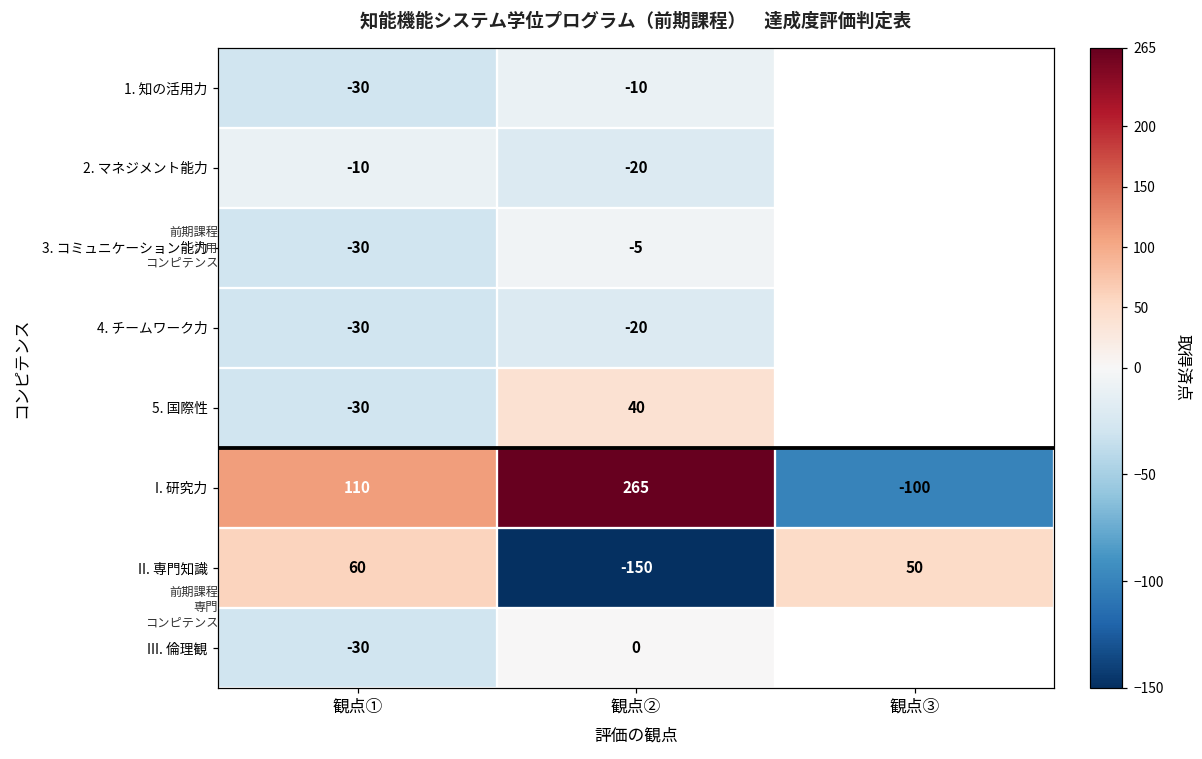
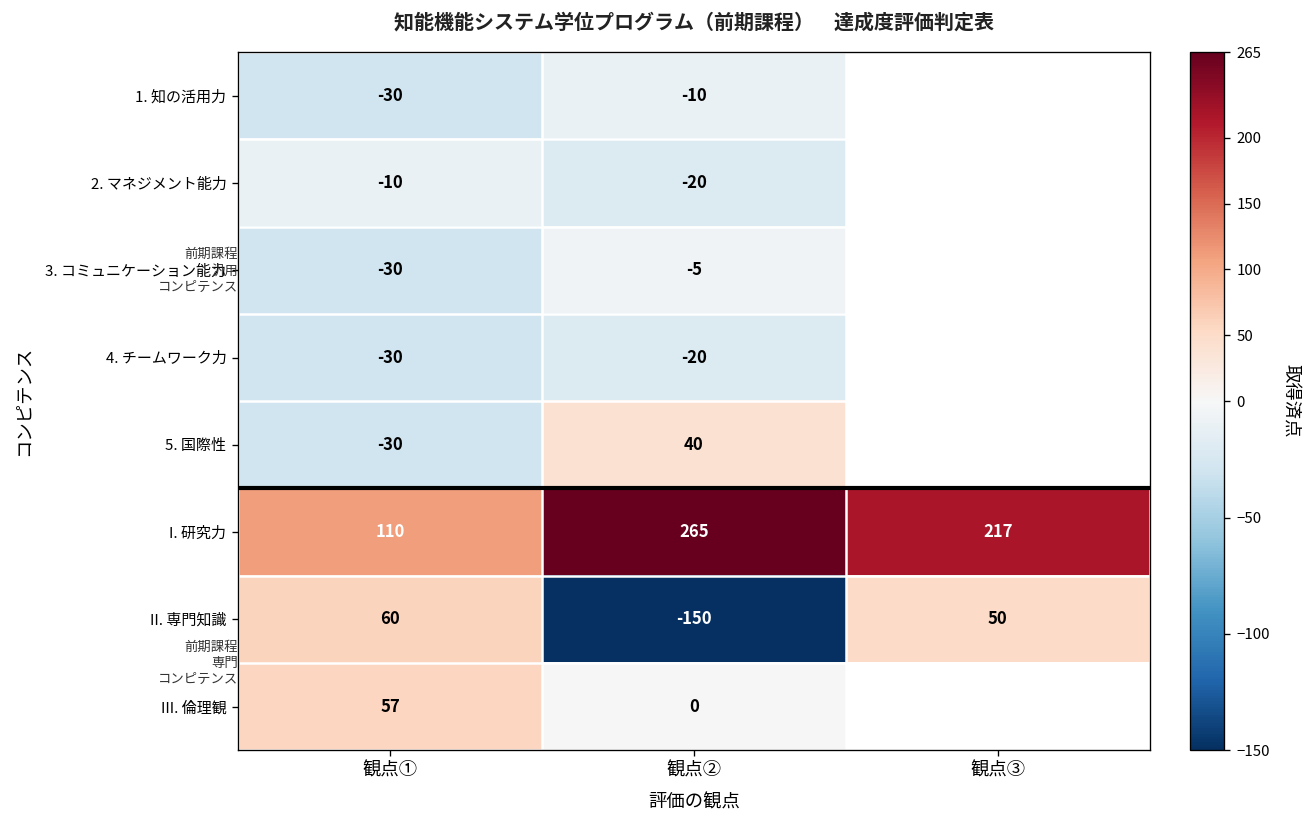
I. 研究力, 観点③: -100 -> 217
III. 倫理観, 観点①: -30 -> 57
